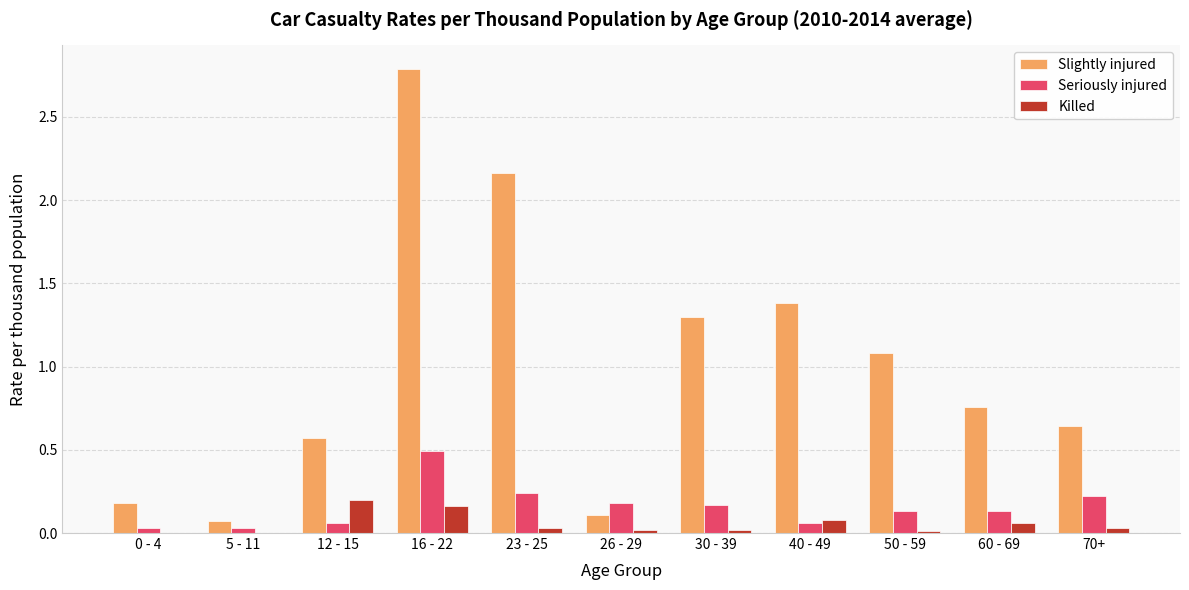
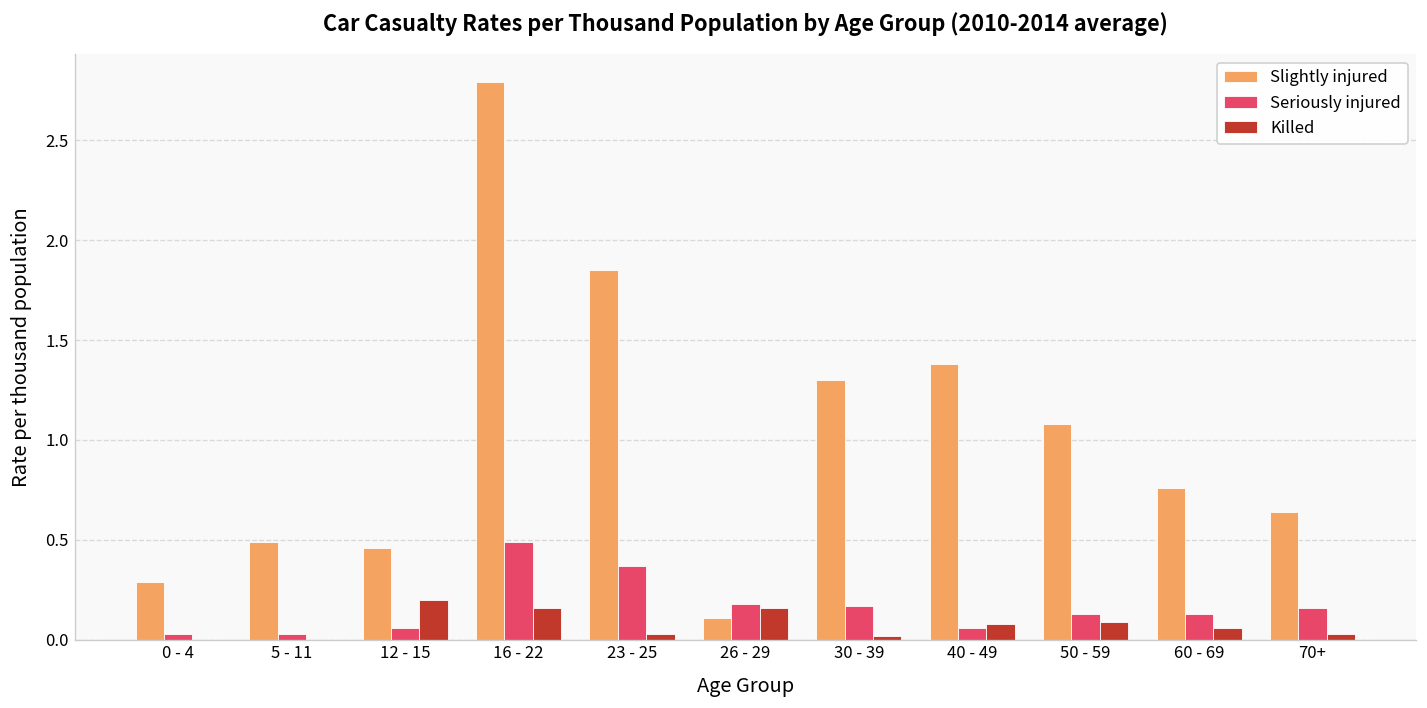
Slightly injured, 0 - 4: 0.18 -> 0.29
Slightly injured, 5 - 11: 0.07 -> 0.49
Slightly injured, 12 - 15: 0.57 -> 0.46
Slightly injured, 23 - 25: 2.16 -> 1.85
Seriously injured, 23 - 25: 0.24 -> 0.37
Killed, 26 - 29: 0.02 -> 0.16
Killed, 50 - 59: 0.01 -> 0.09
Seriously injured, 70+: 0.22 -> 0.16
